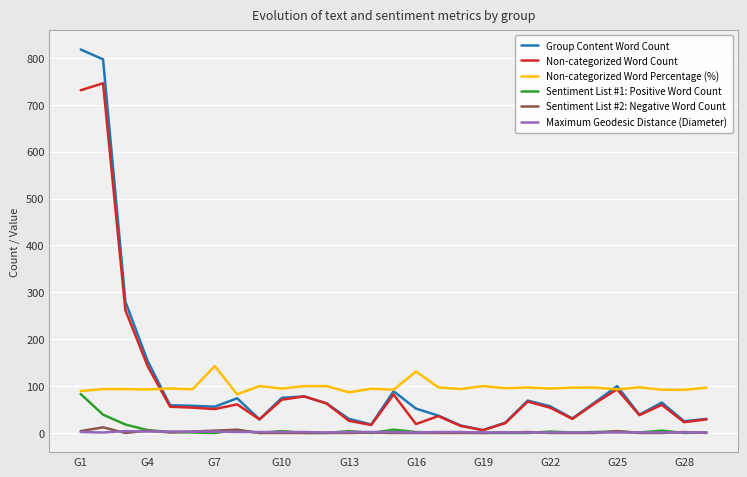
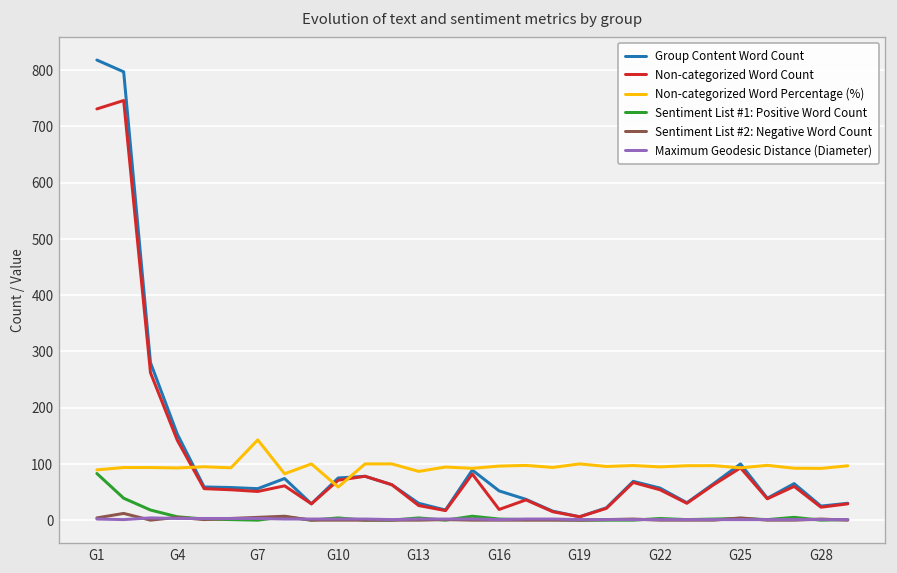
Non-categorized Word Percentage (%), G10: 90 -> 60
Non-categorized Word Percentage (%), G16: 130 -> 100
